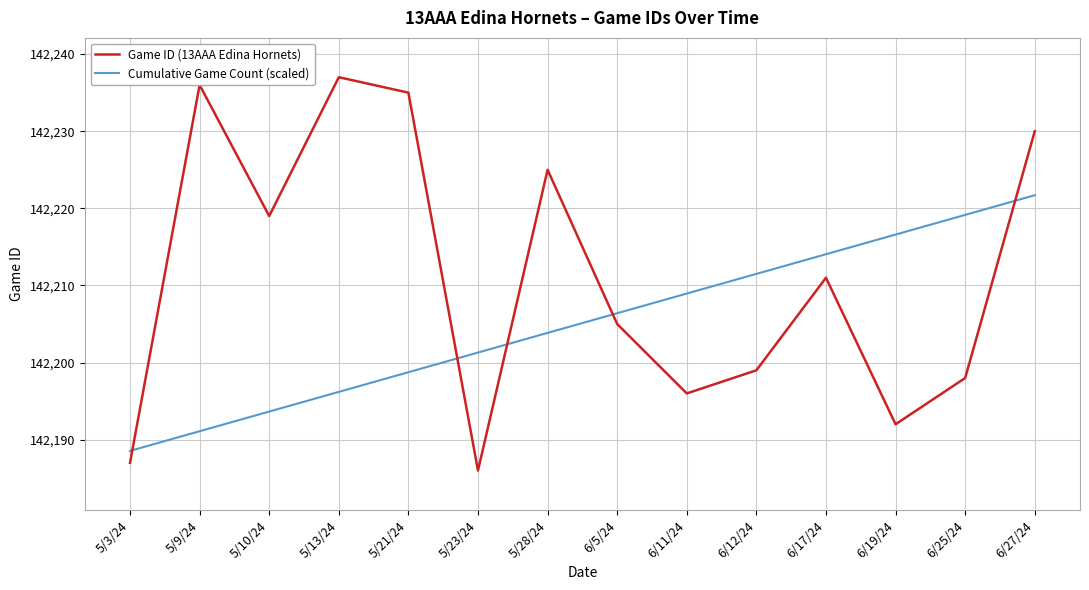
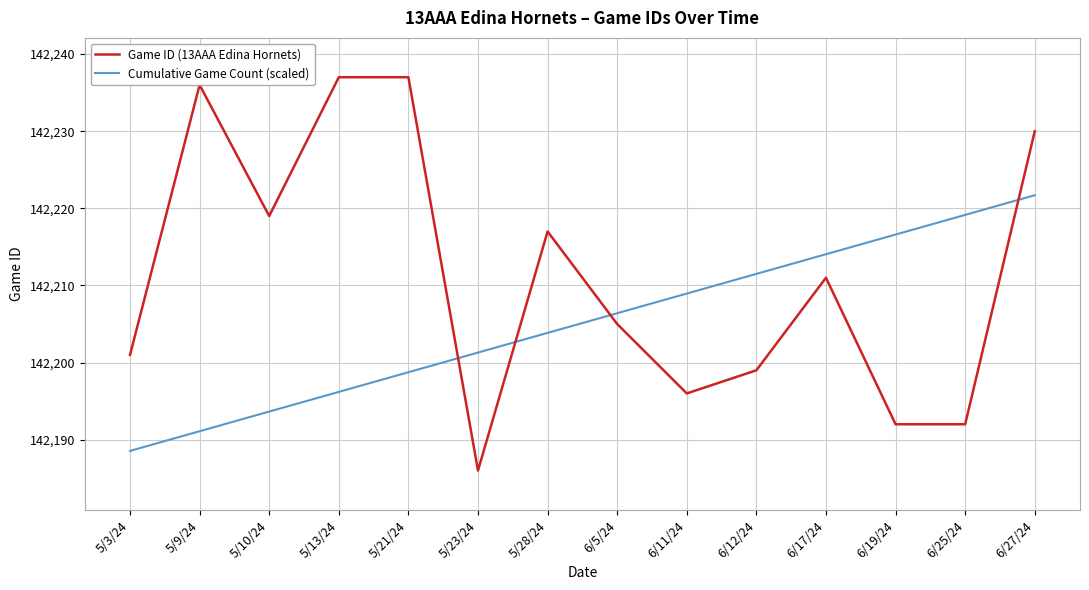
Game ID (13AAA Edina Hornets), 5/3/24: 142,187 -> 142,201
Game ID (13AAA Edina Hornets), 5/21/24: 142,235 -> 142,237
Game ID (13AAA Edina Hornets), 5/28/24: 142,225 -> 142,217
Game ID (13AAA Edina Hornets), 6/25/24: 142,198 -> 142,192
